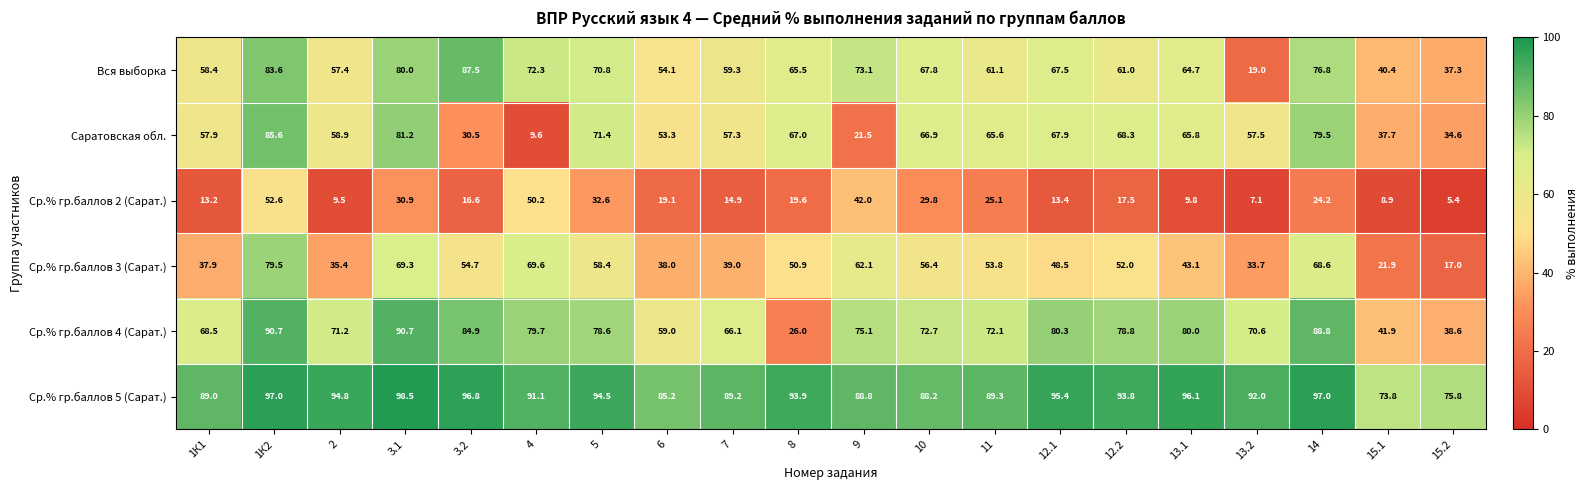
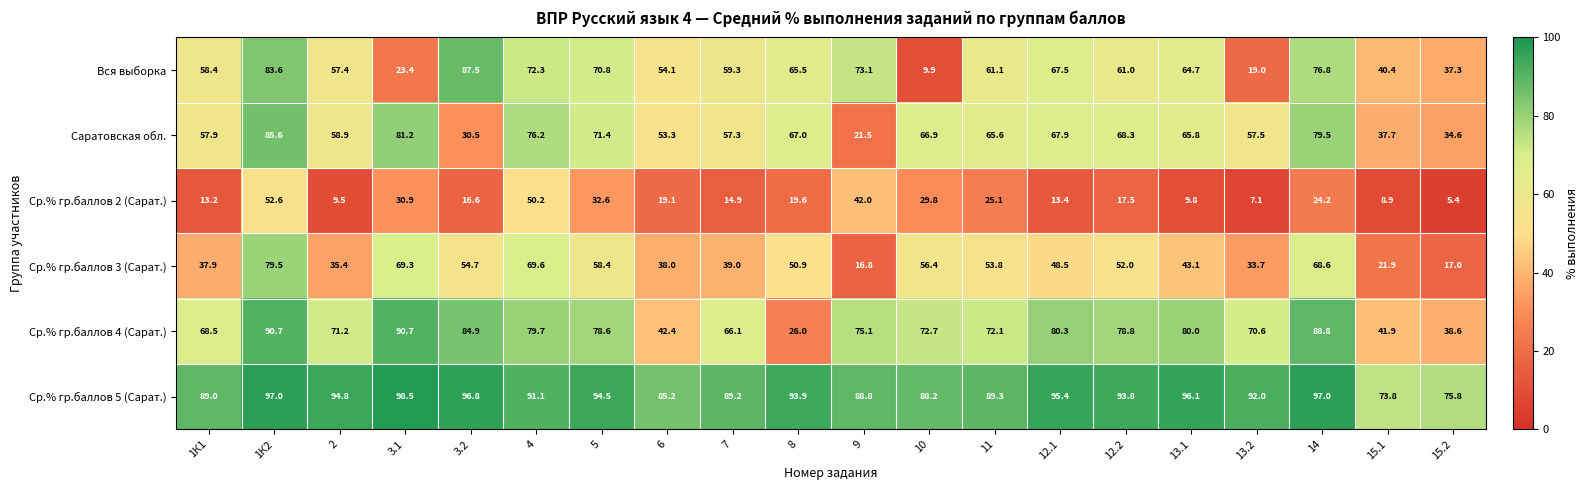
Вся выборка, 3.1: 80.0 -> 23.4
Вся выборка, 10: 67.8 -> 9.9
Саратовская обл., 4: 9.6 -> 76.2
Ср.% гр.баллов 3 (Сарат.), 9: 62.1 -> 16.8
Ср.% гр.баллов 4 (Сарат.), 6: 59.0 -> 42.4
